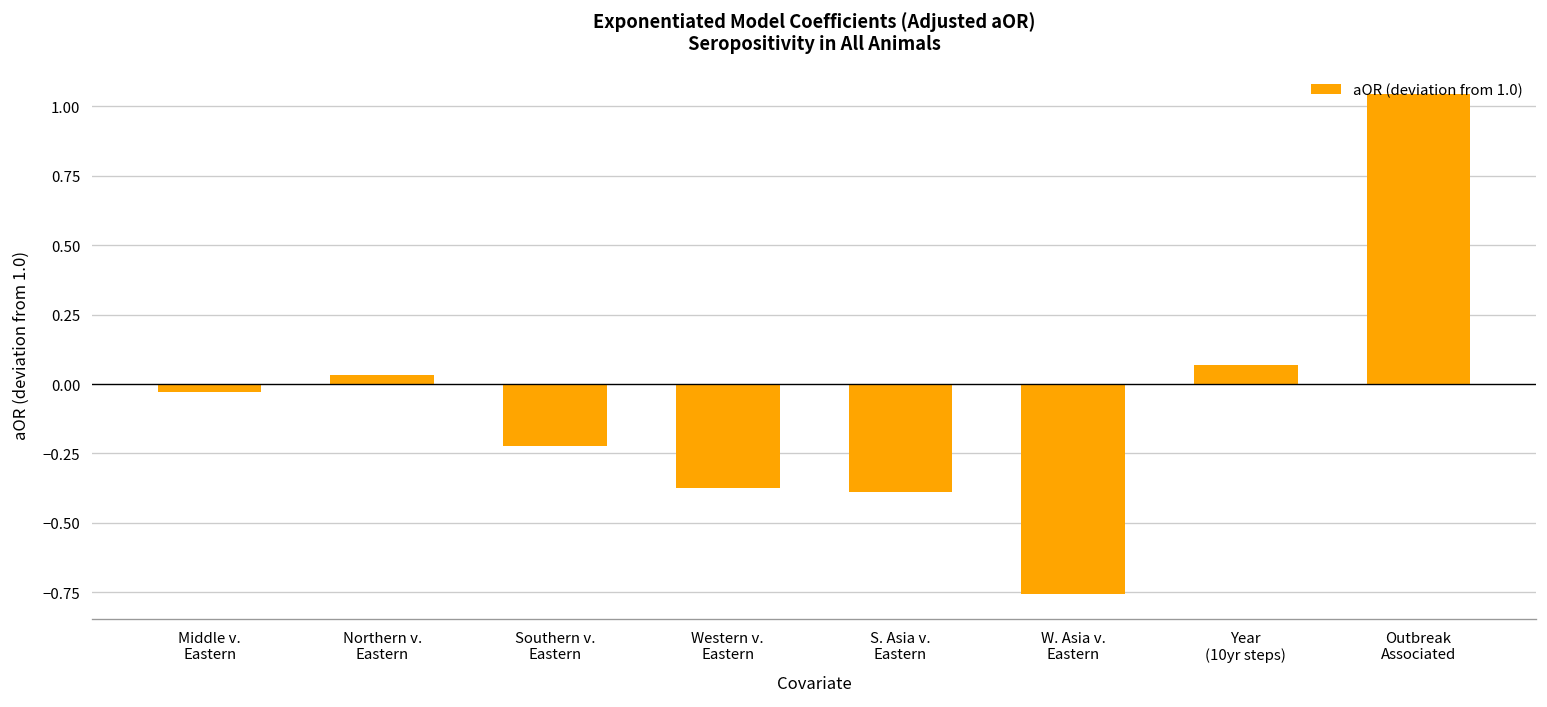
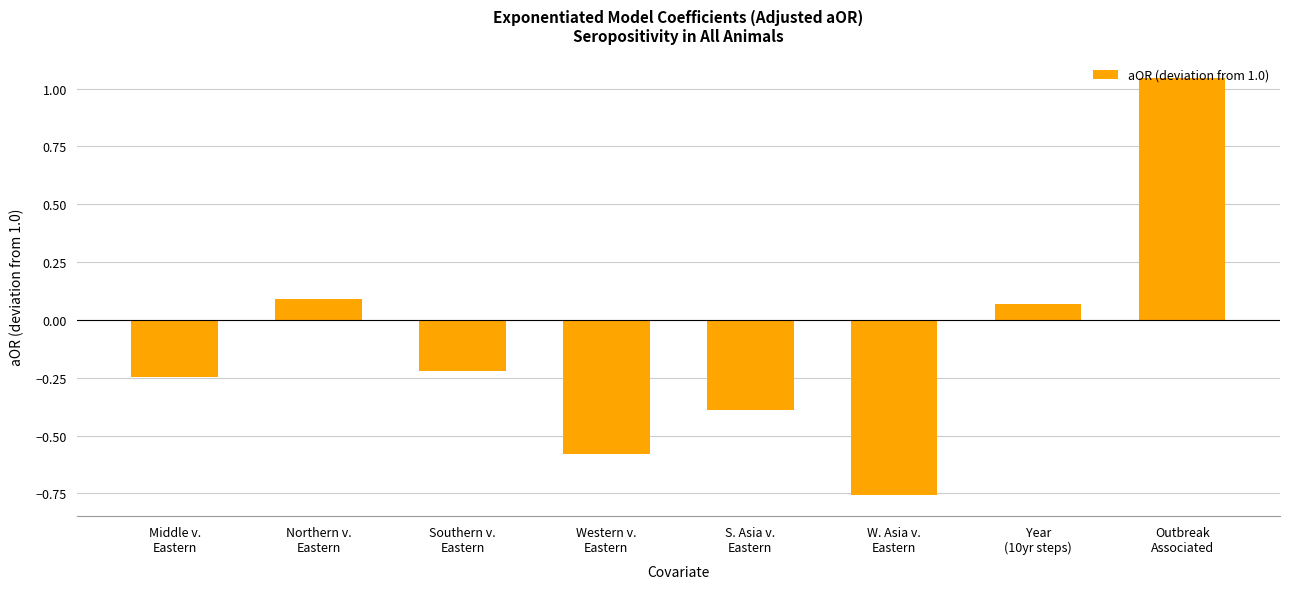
Middle v. Eastern: -0.03 -> -0.25
Northern v. Eastern: 0.03 -> 0.09
Western v. Eastern: -0.38 -> -0.58
